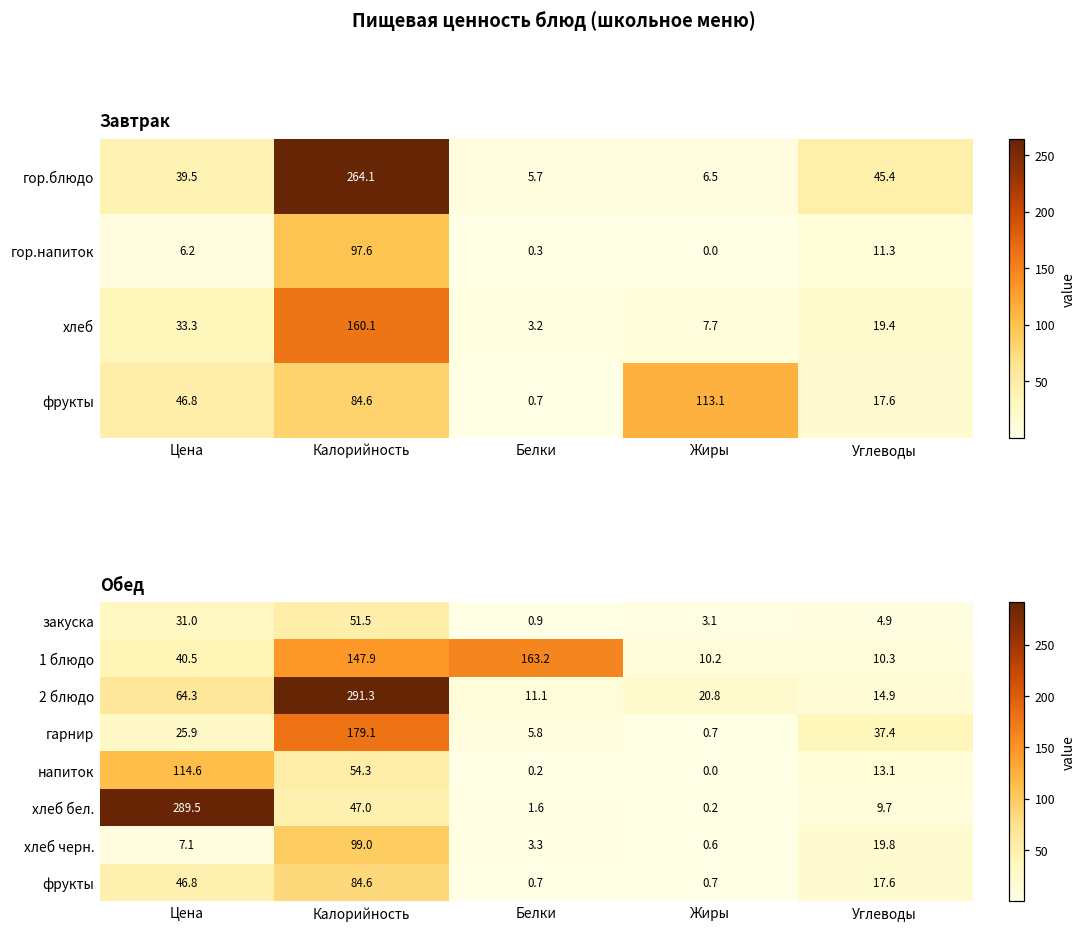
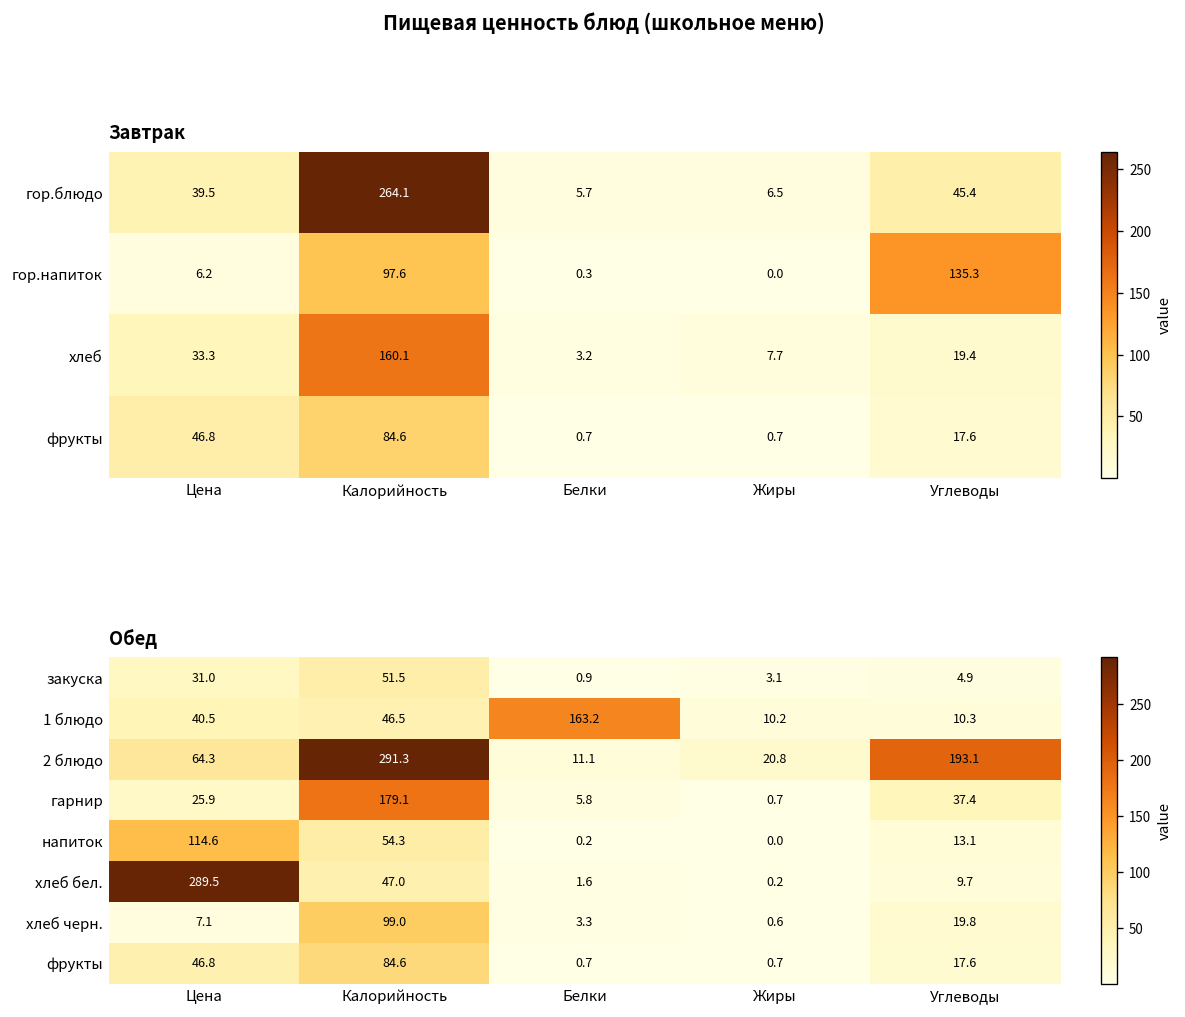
Завтрак, гор.напиток, Углеводы: 11.3 -> 135.3
Завтрак, фрукты, Жиры: 113.1 -> 0.7
Обед, 1 блюдо, Калорийность: 147.9 -> 46.5
Обед, 2 блюдо, Углеводы: 14.9 -> 193.1
